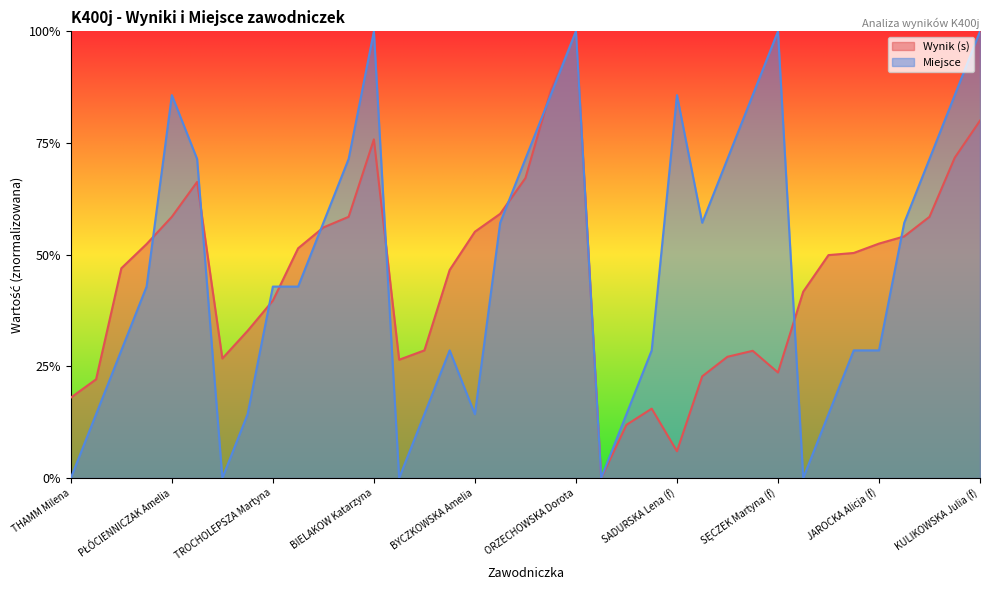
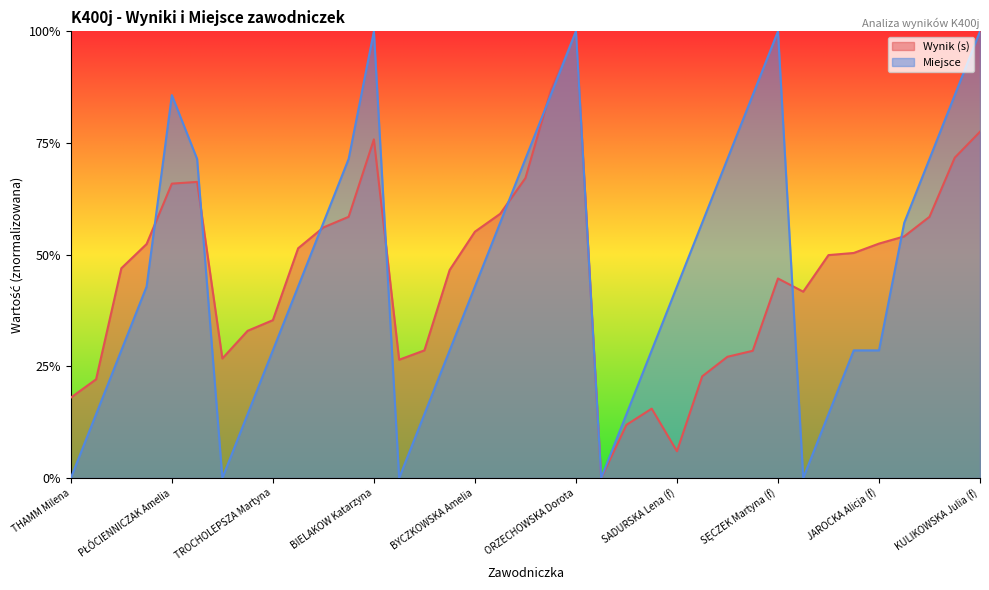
Wynik (s), PŁÓCIENNICZAK Amelia: 58% -> 66%
Wynik (s), TROCHOLEPSZA Martyna: 40% -> 35%
Miejsce, TROCHOLEPSZA Martyna: 43% -> 29%
Miejsce, BYCZKOWSKA Amelia: 14% -> 43%
Miejsce, SADURSKA Lena (f): 86% -> 43%
Wynik (s), SĘCZEK Martyna (f): 24% -> 45%
Wynik (s), KULIKOWSKA Julia (f): 80% -> 78%
